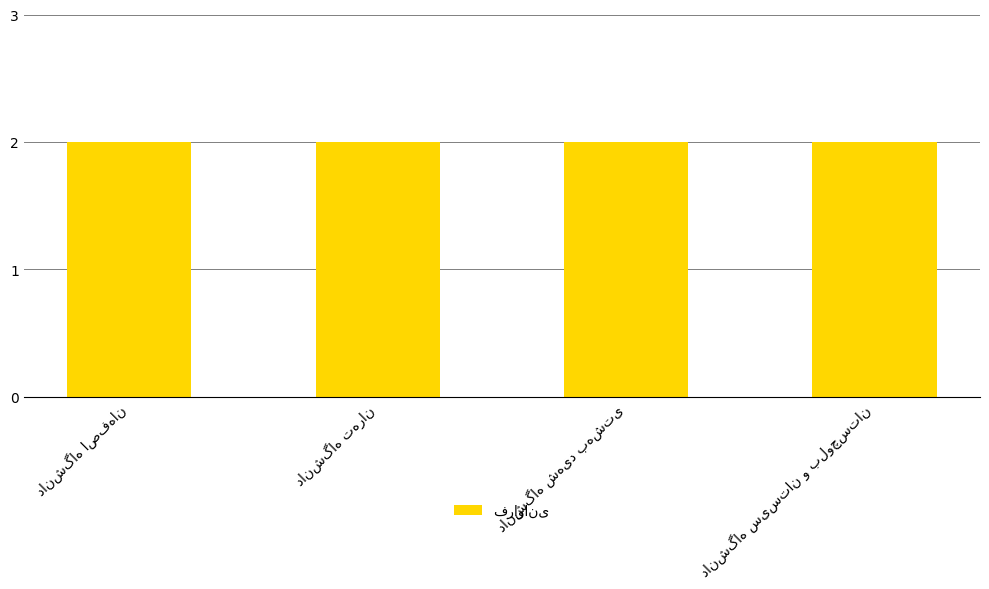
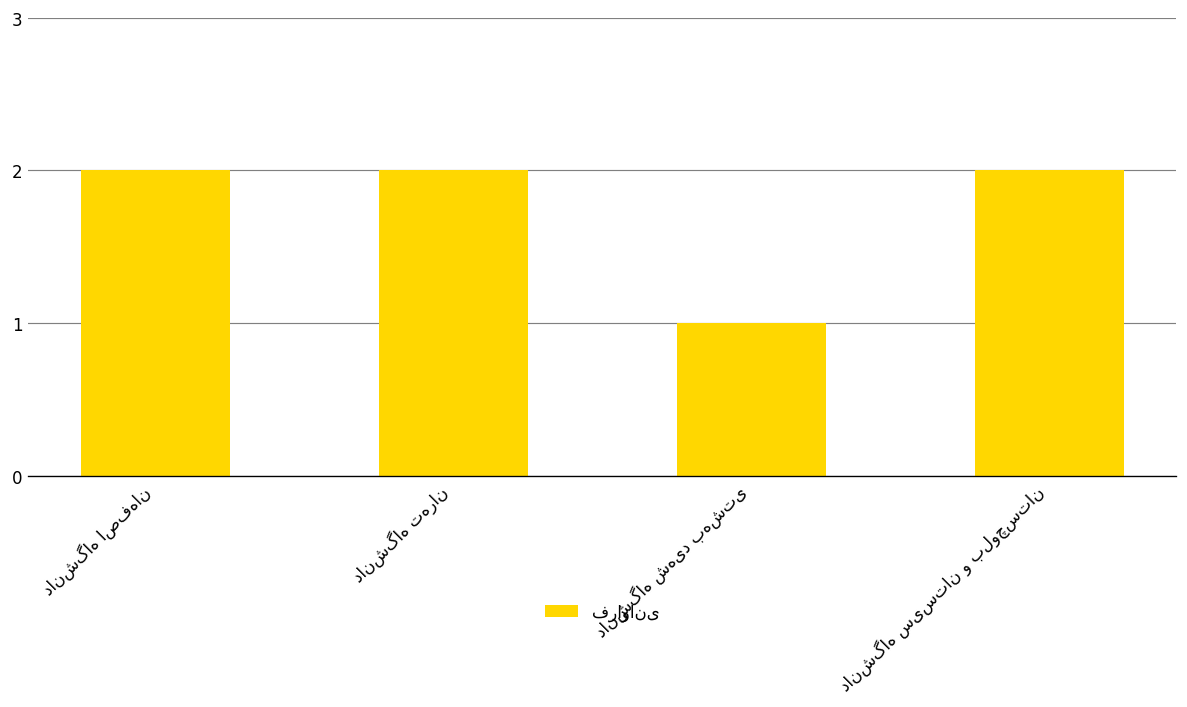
دانشگاه شهید بهشتی: 2 -> 1
